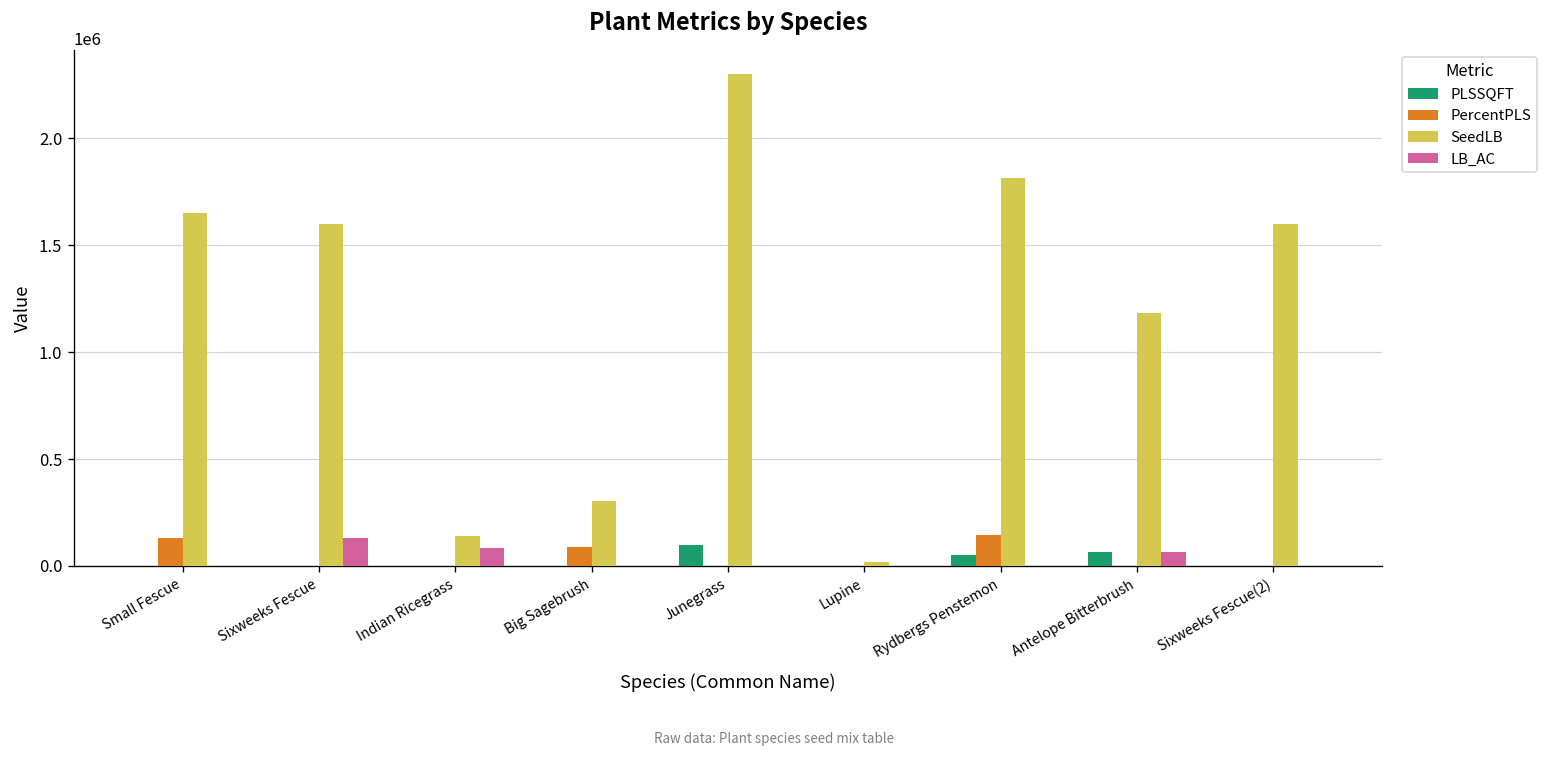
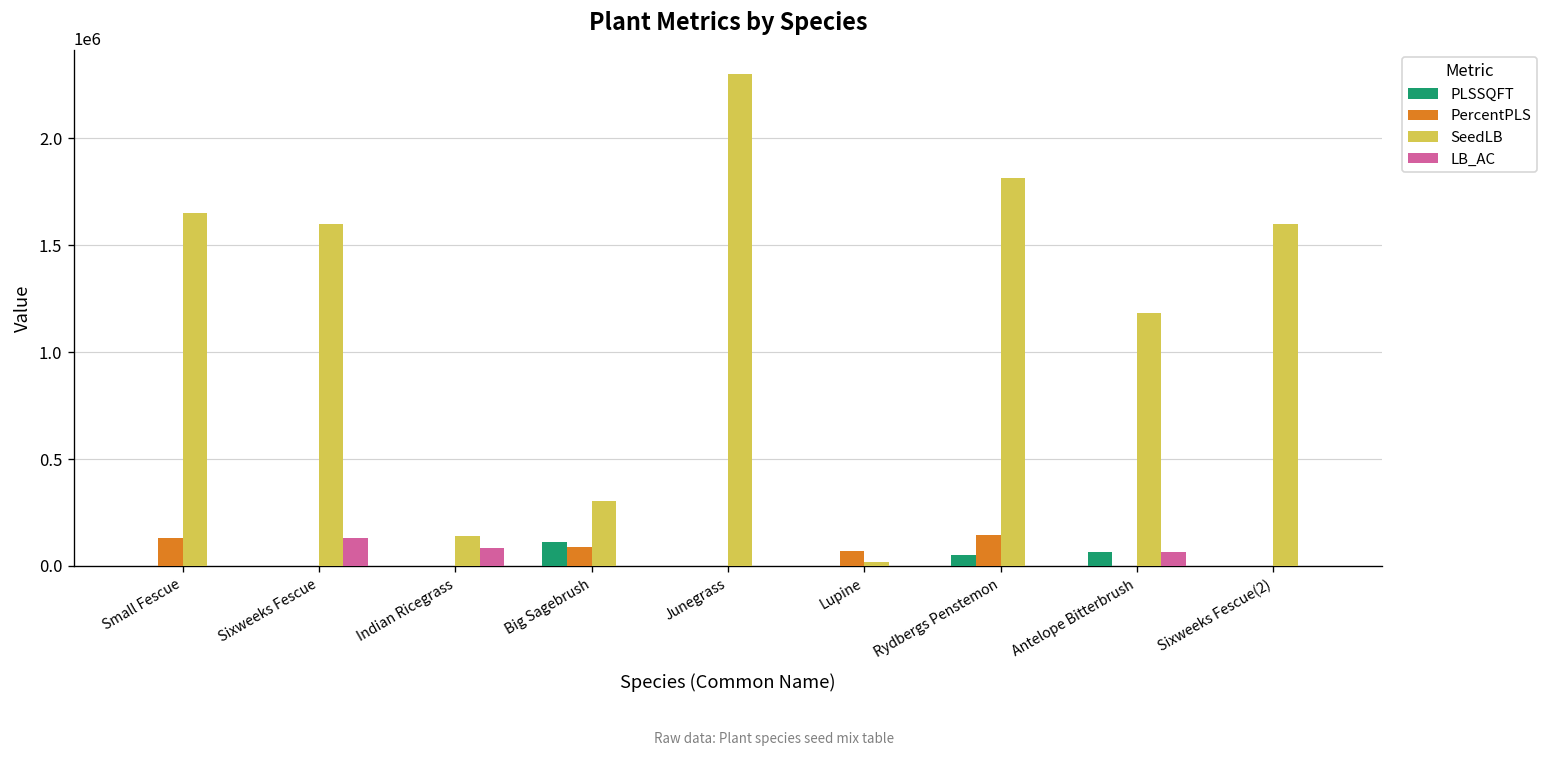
PLSSQFT, Big Sagebrush: 0 -> 110000
PLSSQFT, Junegrass: 100000 -> 0
PercentPLS, Lupine: 0 -> 70000
